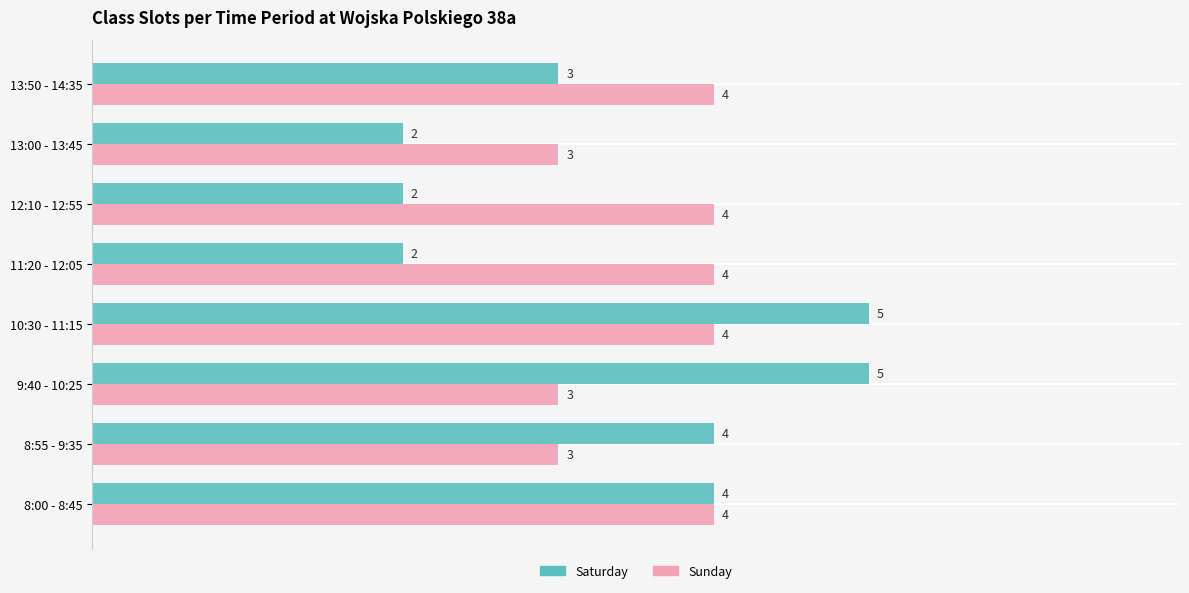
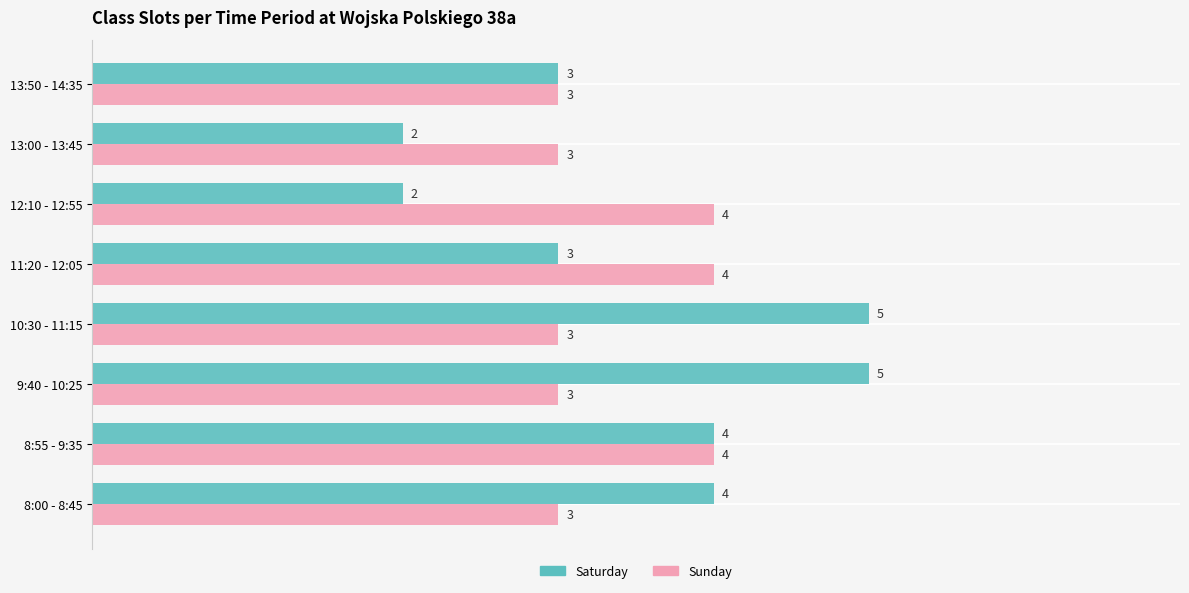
Sunday, 13:50 - 14:35: 4 -> 3
Saturday, 11:20 - 12:05: 2 -> 3
Sunday, 10:30 - 11:15: 4 -> 3
Sunday, 8:55 - 9:35: 3 -> 4
Sunday, 8:00 - 8:45: 4 -> 3
